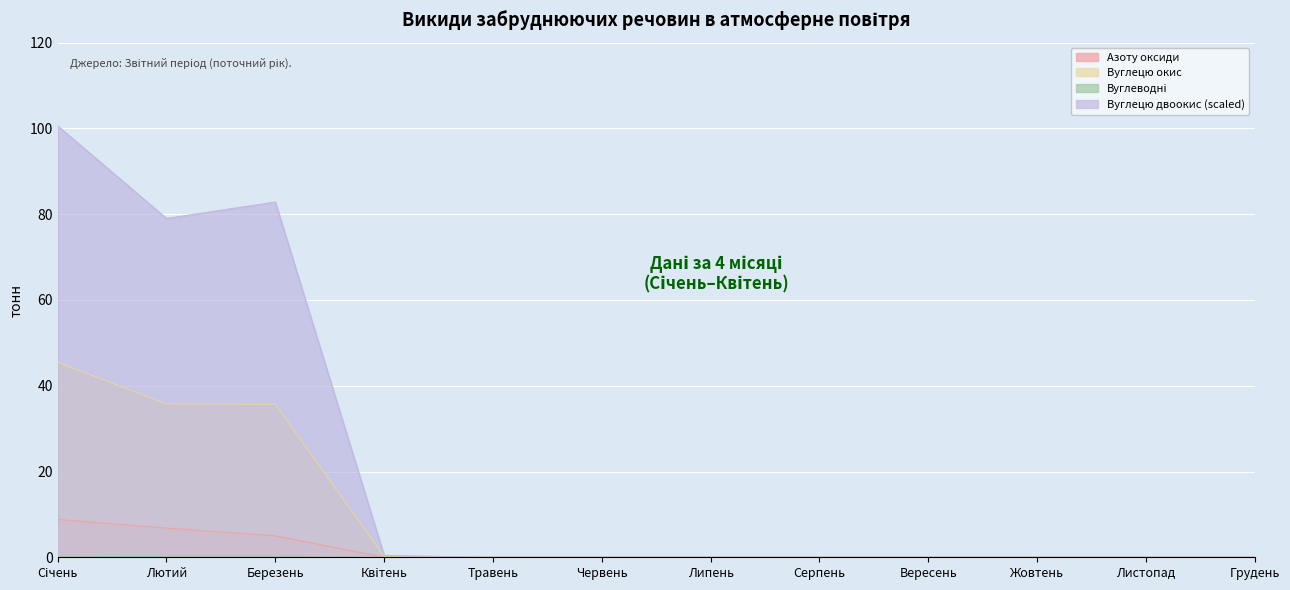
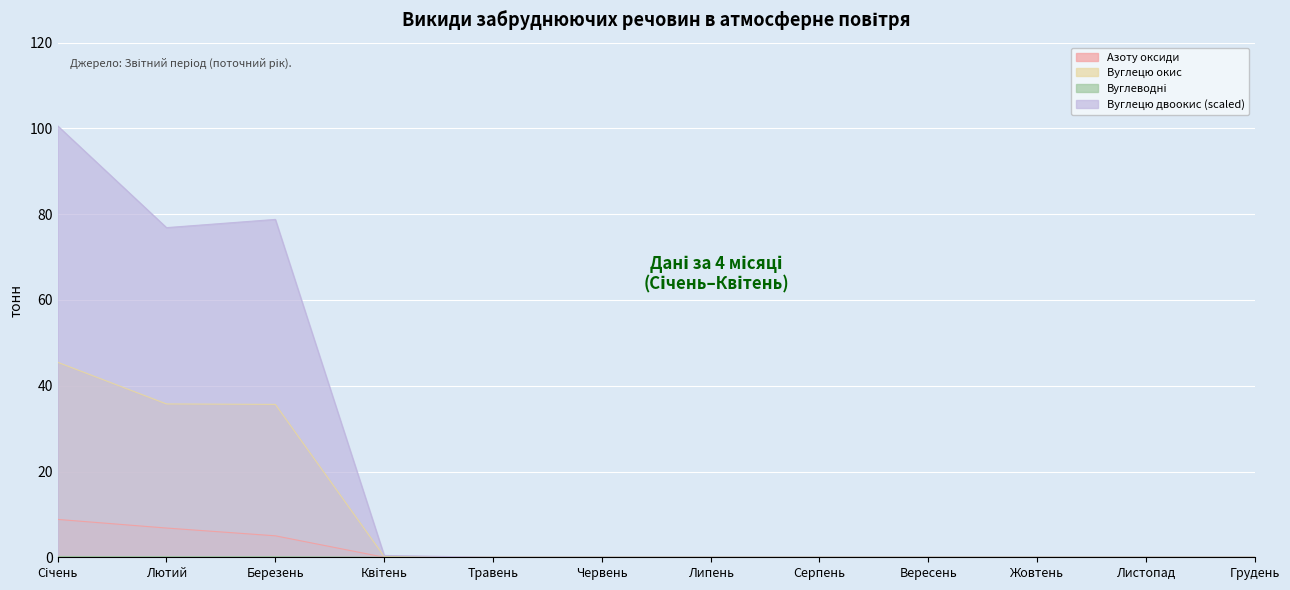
Вуглецю двоокис (scaled), Лютий: 79 -> 77
Вуглецю двоокис (scaled), Березень: 83 -> 79
